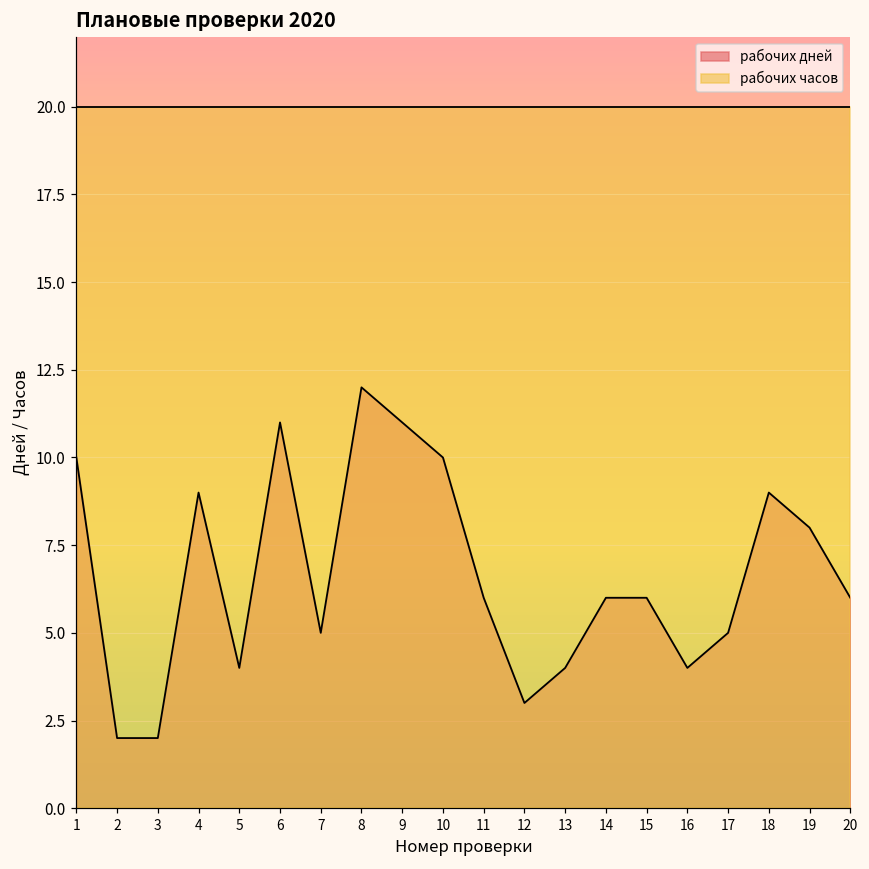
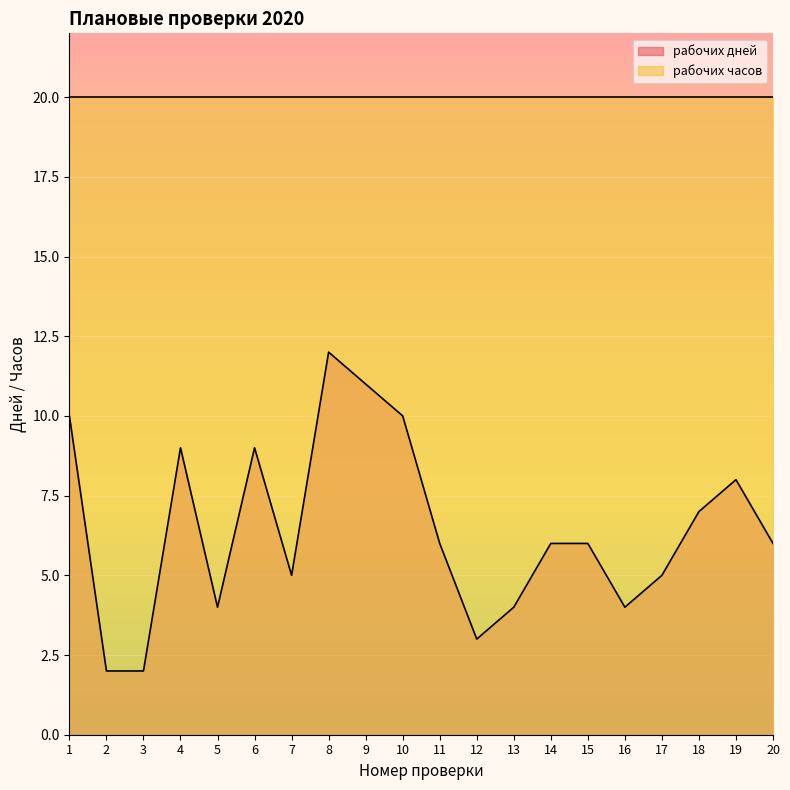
рабочих дней, 6: 11 -> 9
рабочих дней, 18: 9 -> 7
